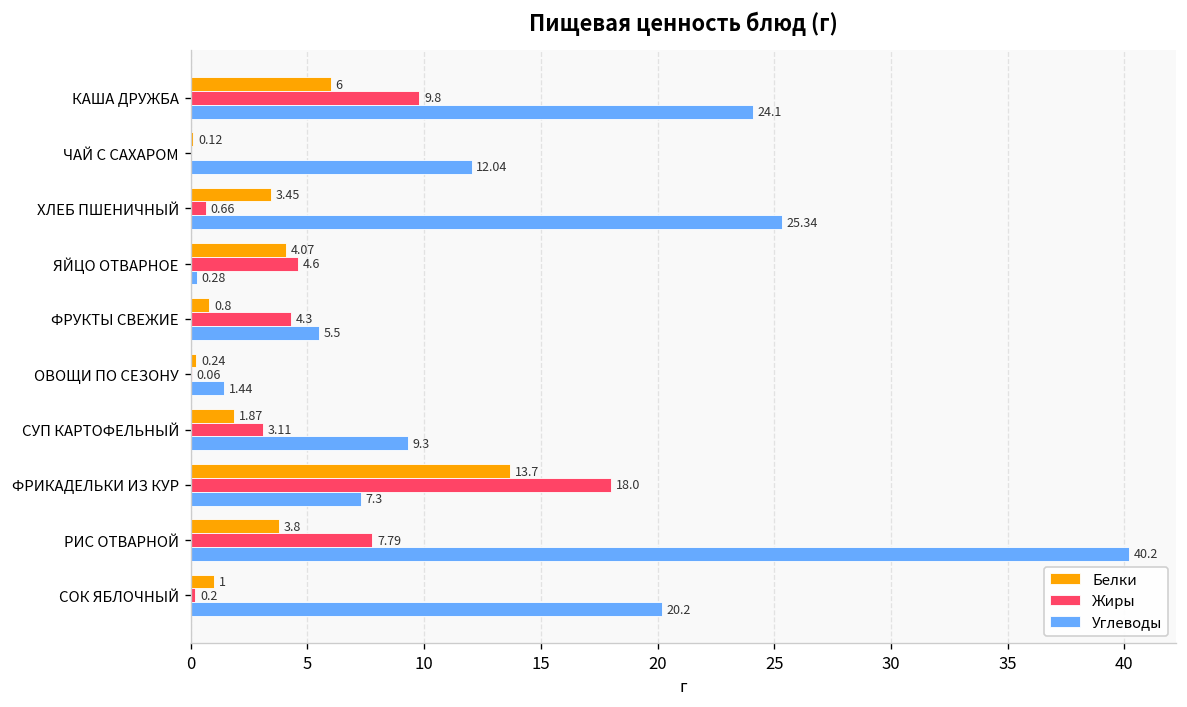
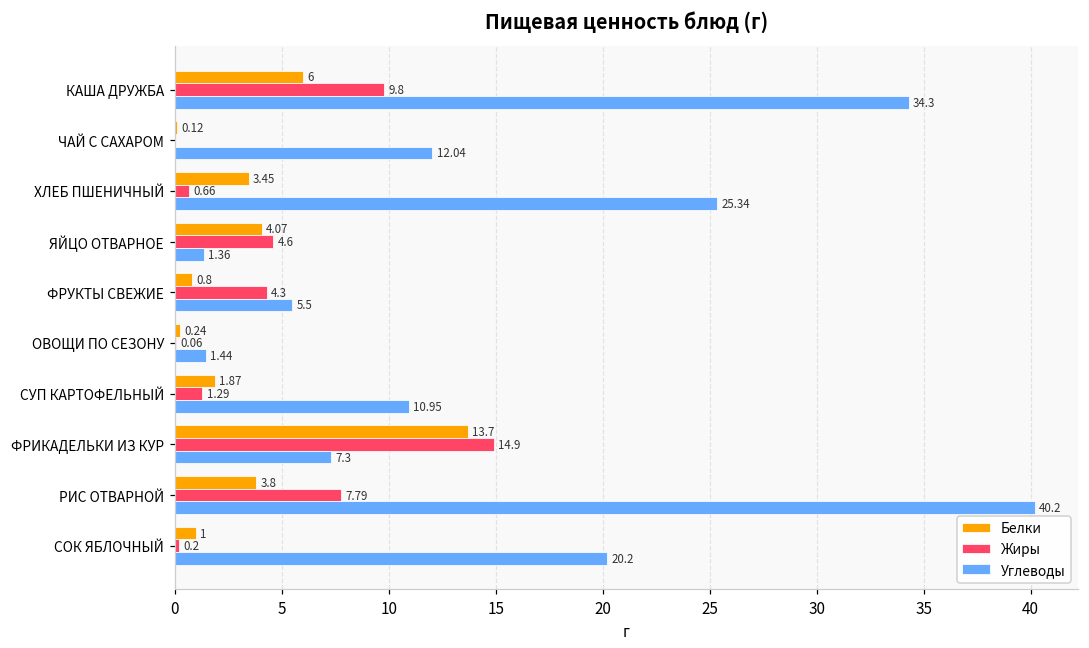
Углеводы, КАША ДРУЖБА: 24.1 -> 34.3
Углеводы, ЯЙЦО ОТВАРНОЕ: 0.28 -> 1.36
Жиры, СУП КАРТОФЕЛЬНЫЙ: 3.11 -> 1.29
Углеводы, СУП КАРТОФЕЛЬНЫЙ: 9.3 -> 10.95
Жиры, ФРИКАДЕЛЬКИ ИЗ КУР: 18.0 -> 14.9
